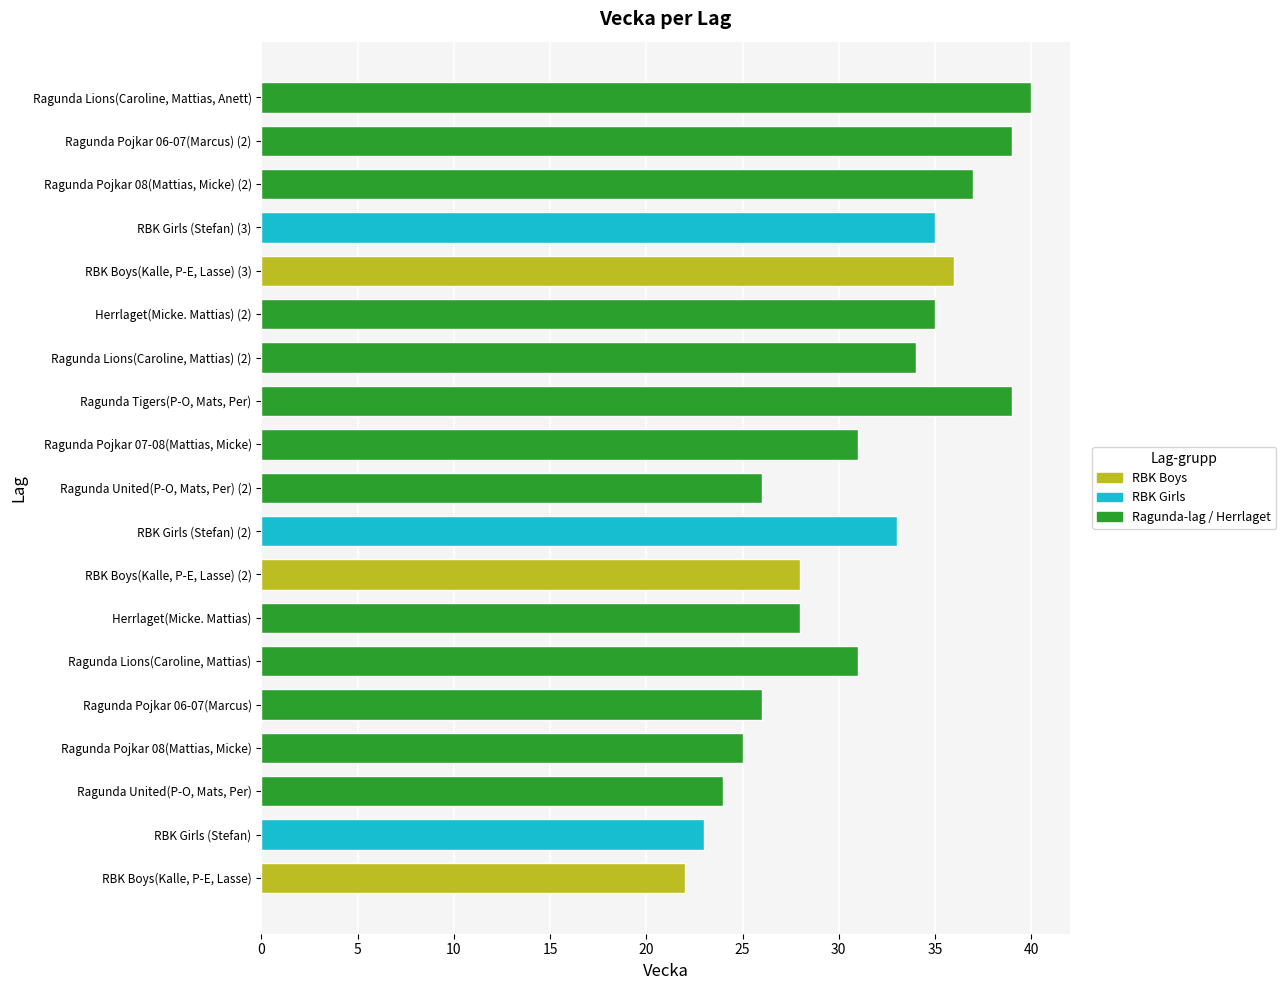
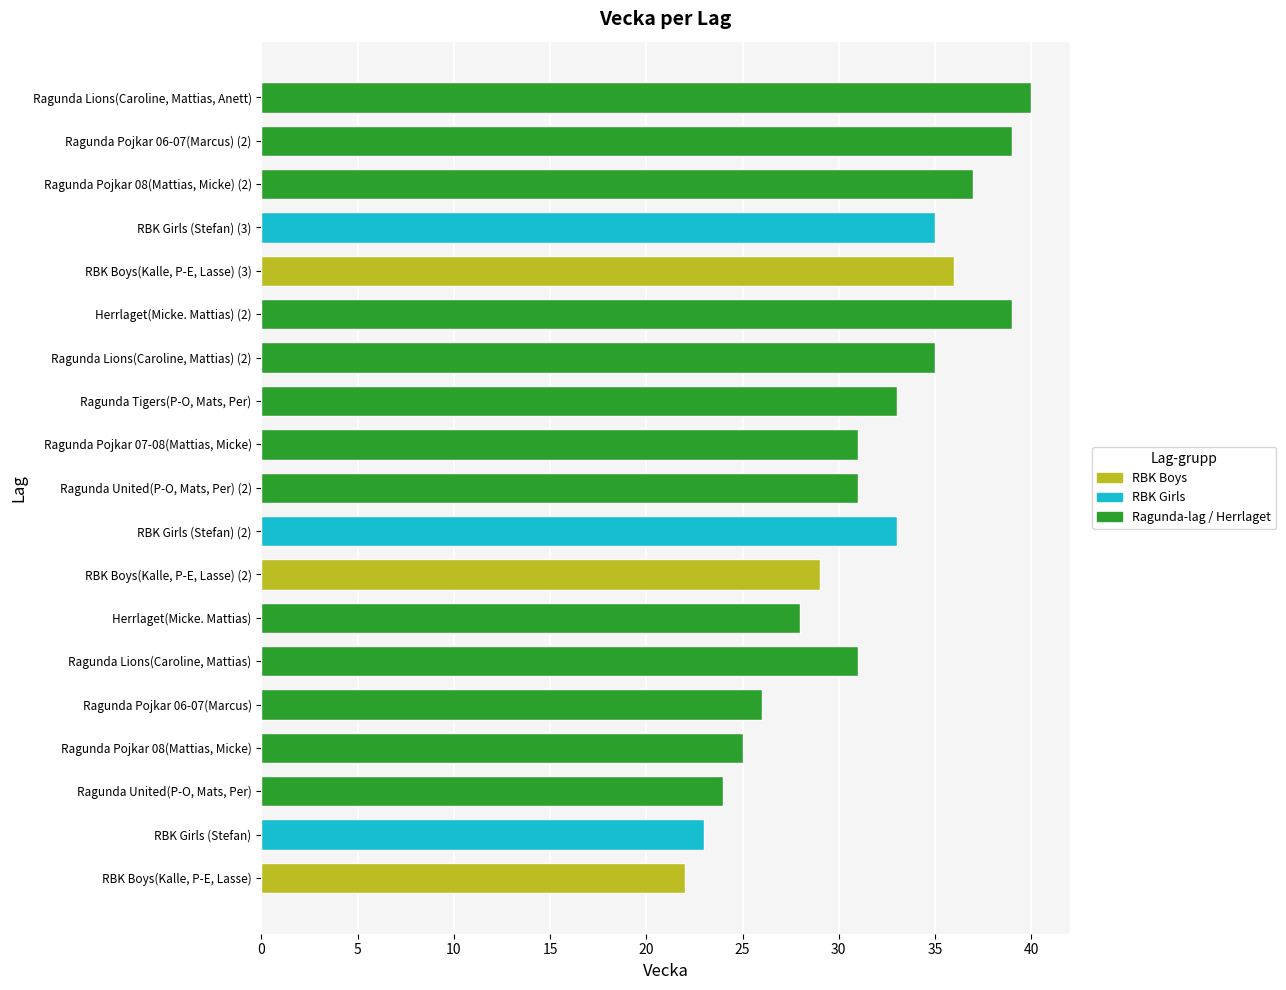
Herrlaget(Micke. Mattias) (2): 35 -> 39
Ragunda Lions(Caroline, Mattias) (2): 34 -> 35
Ragunda Tigers(P-O, Mats, Per): 39 -> 33
Ragunda United(P-O, Mats, Per) (2): 26 -> 31
RBK Boys(Kalle, P-E, Lasse) (2): 28 -> 29
